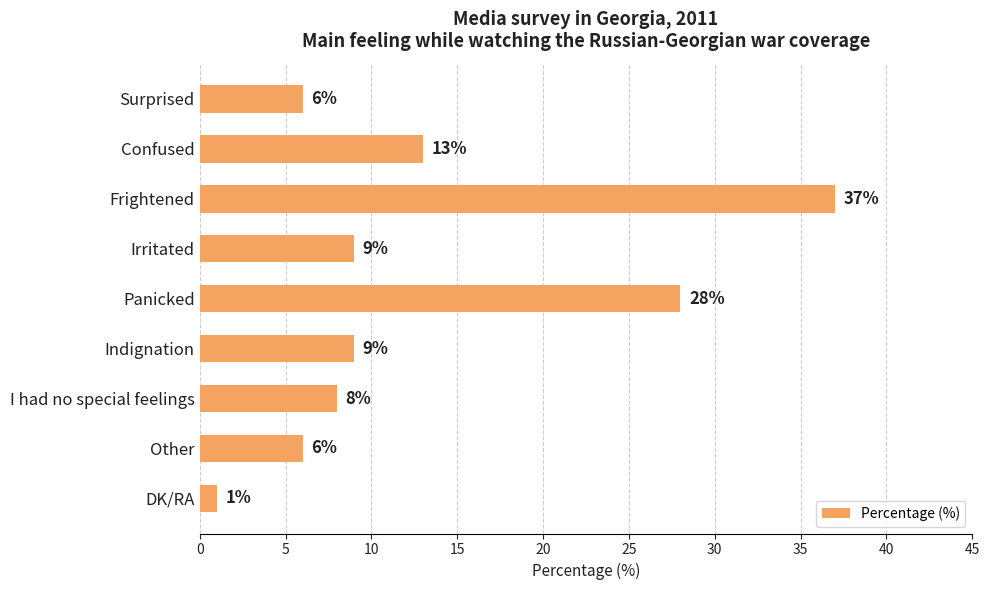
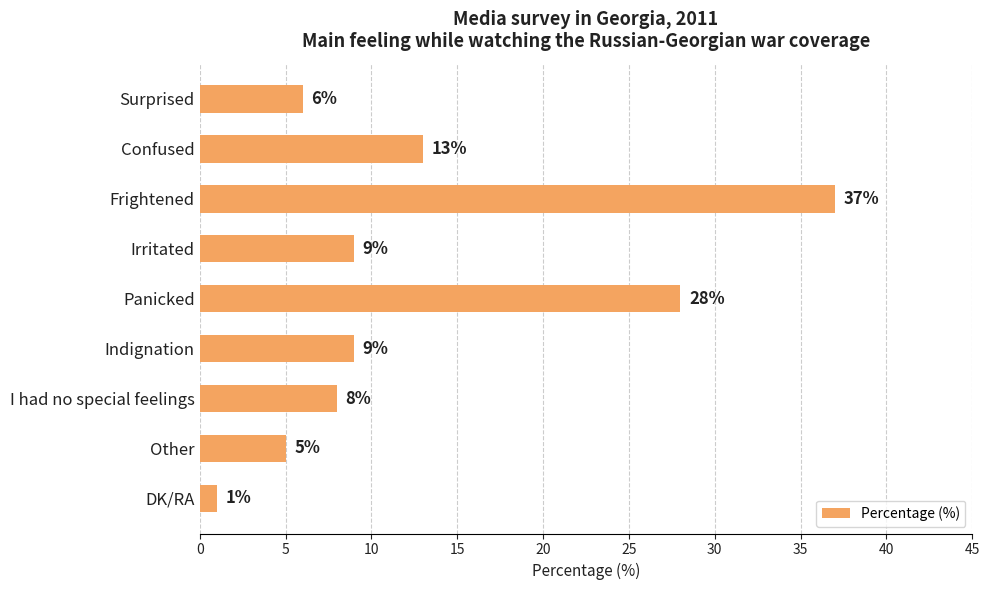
Other: 6% -> 5%
